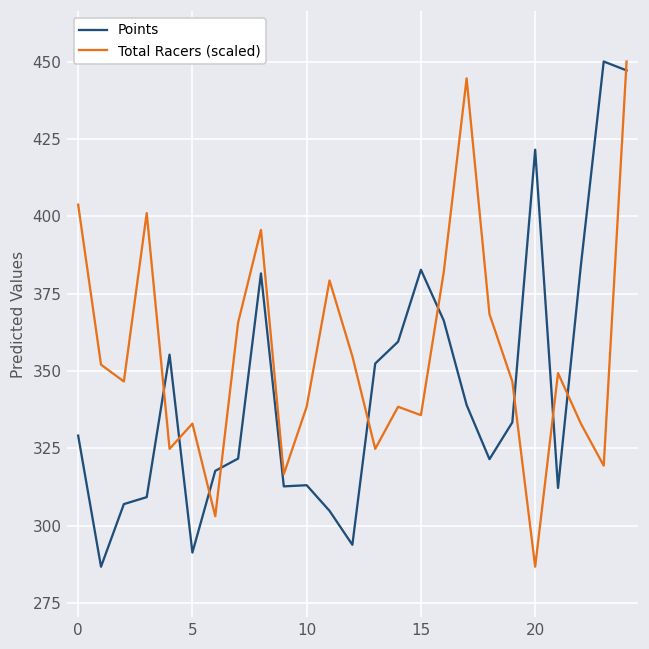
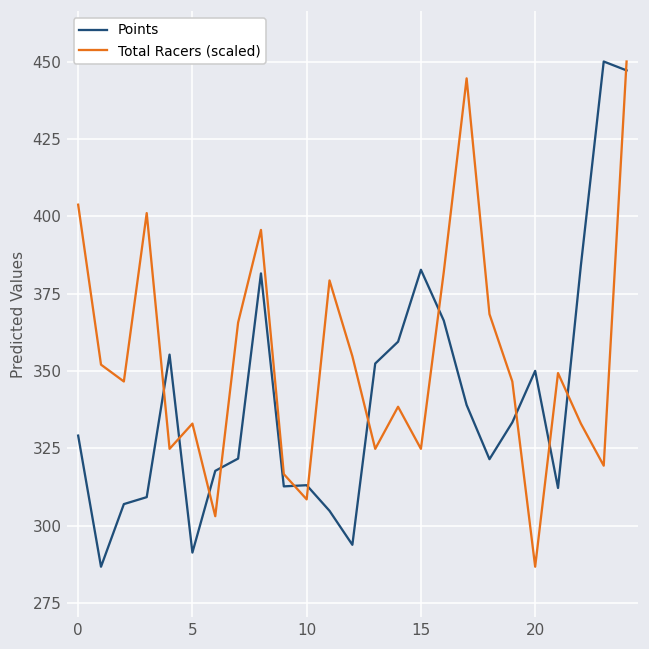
Total Racers (scaled), 10: 338 -> 308
Total Racers (scaled), 15: 336 -> 325
Points, 20: 422 -> 350
